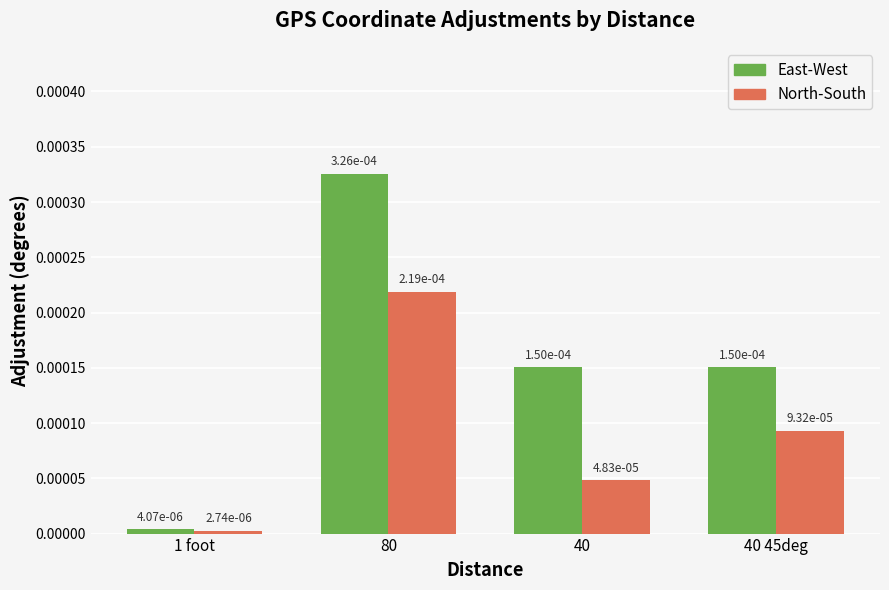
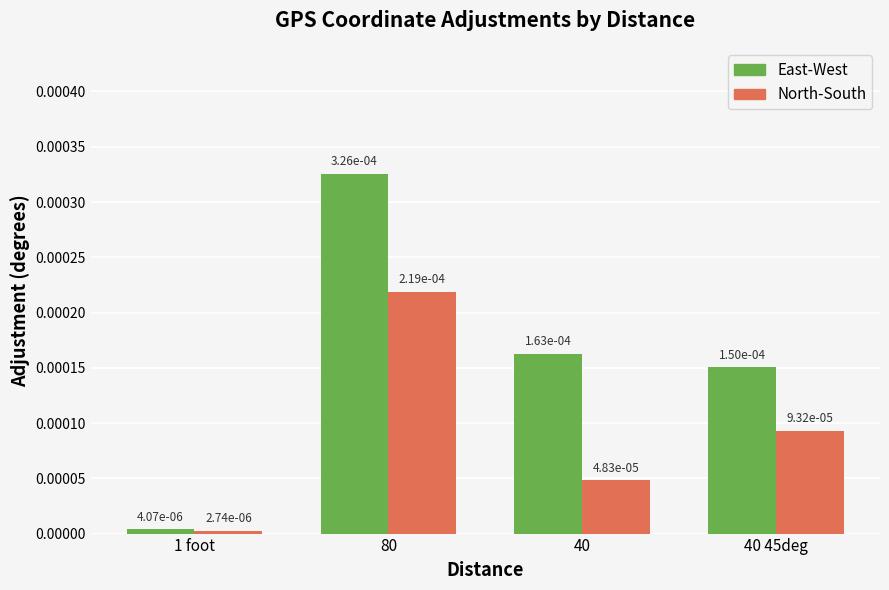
East-West, 40: 1.50e-04 -> 1.63e-04
